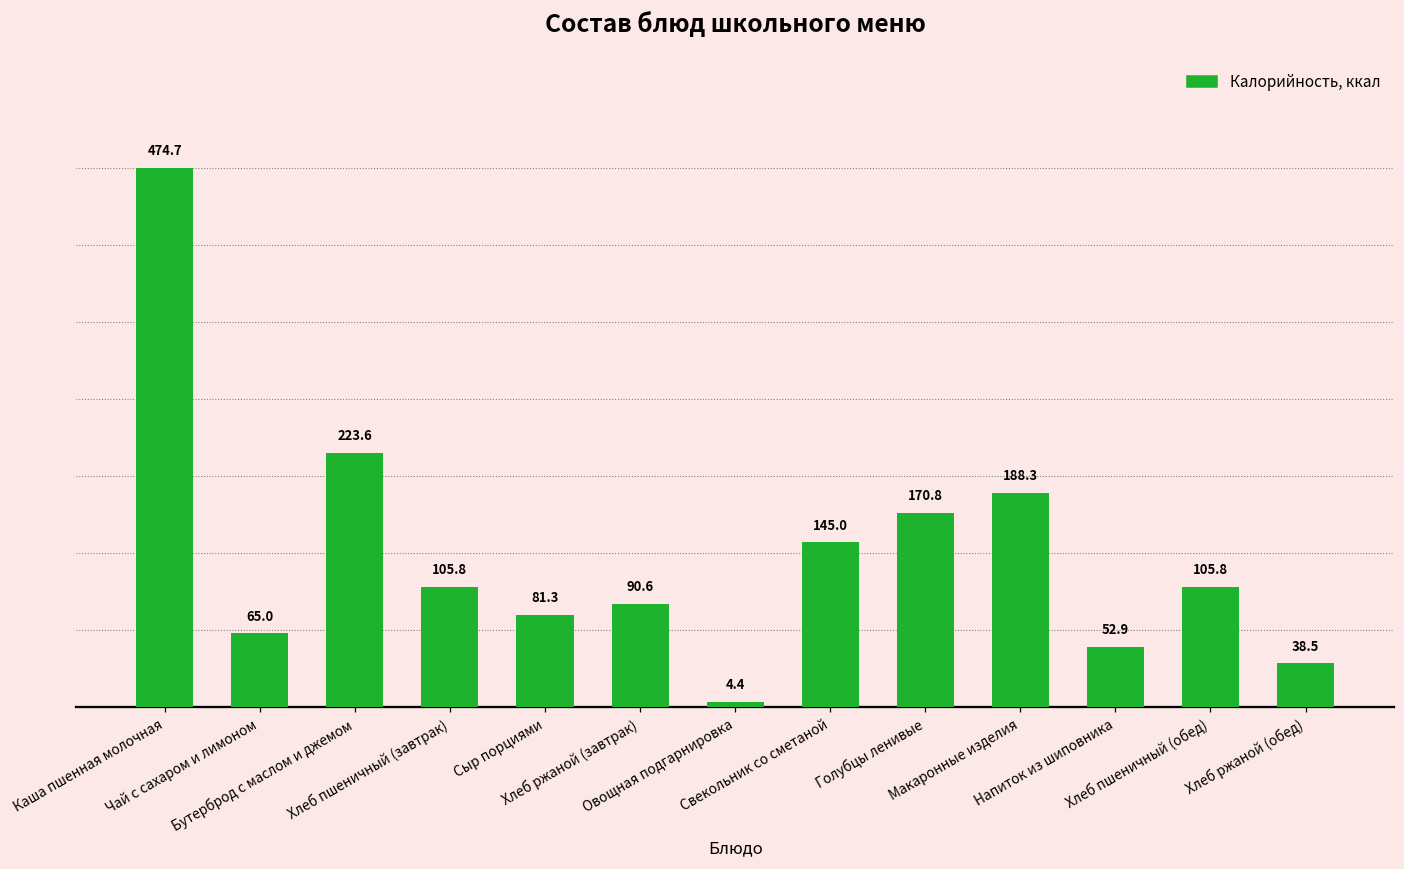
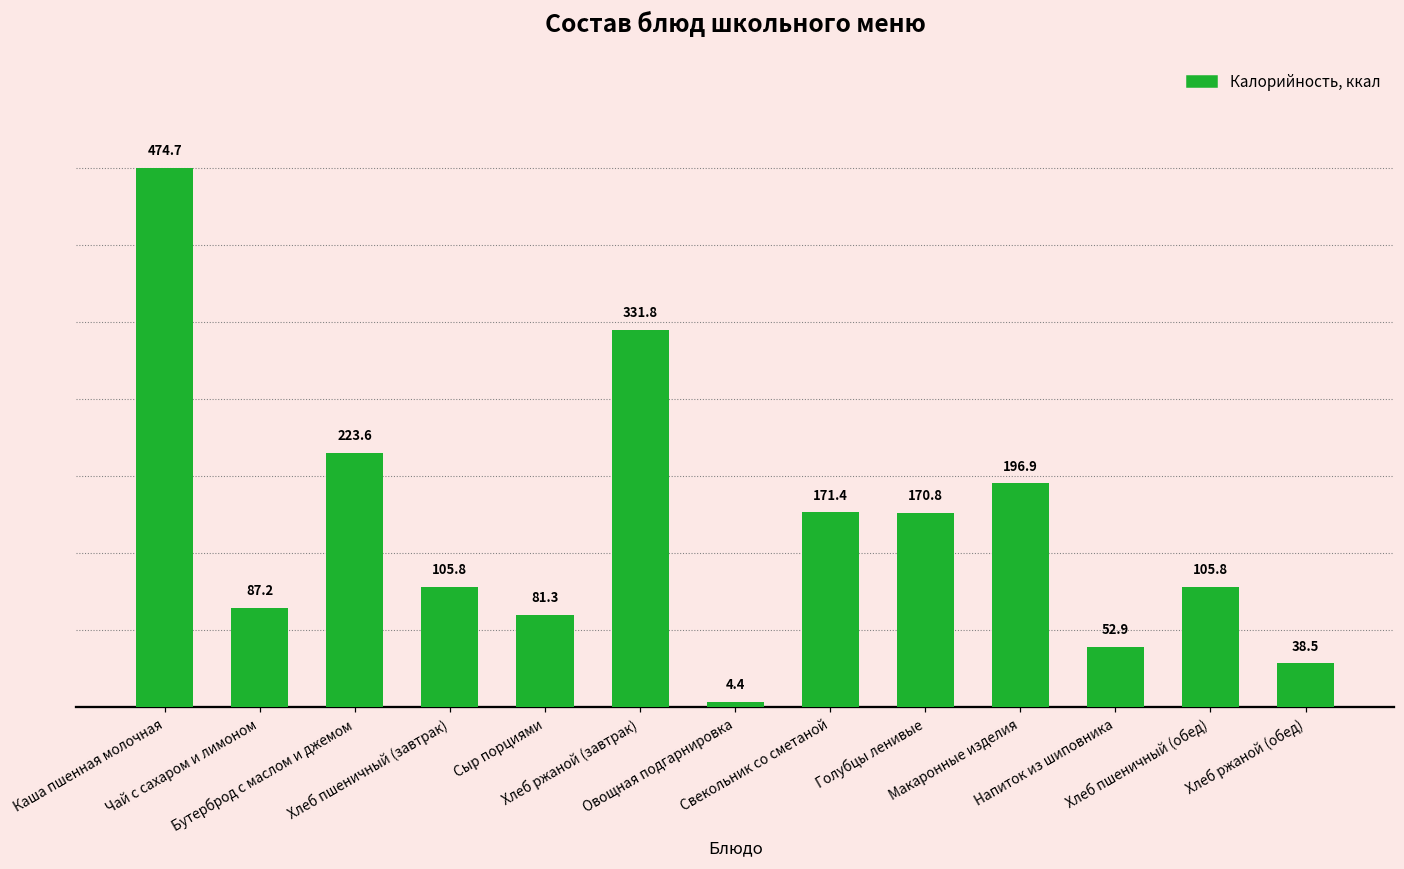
Чай с сахаром и лимоном: 65.0 -> 87.2
Хлеб ржаной (завтрак): 90.6 -> 331.8
Свекольник со сметаной: 145.0 -> 171.4
Макаронные изделия: 188.3 -> 196.9
